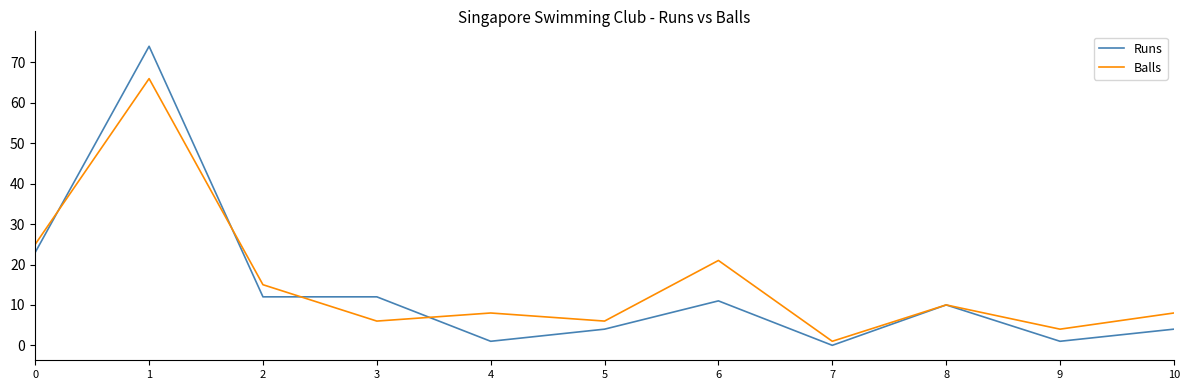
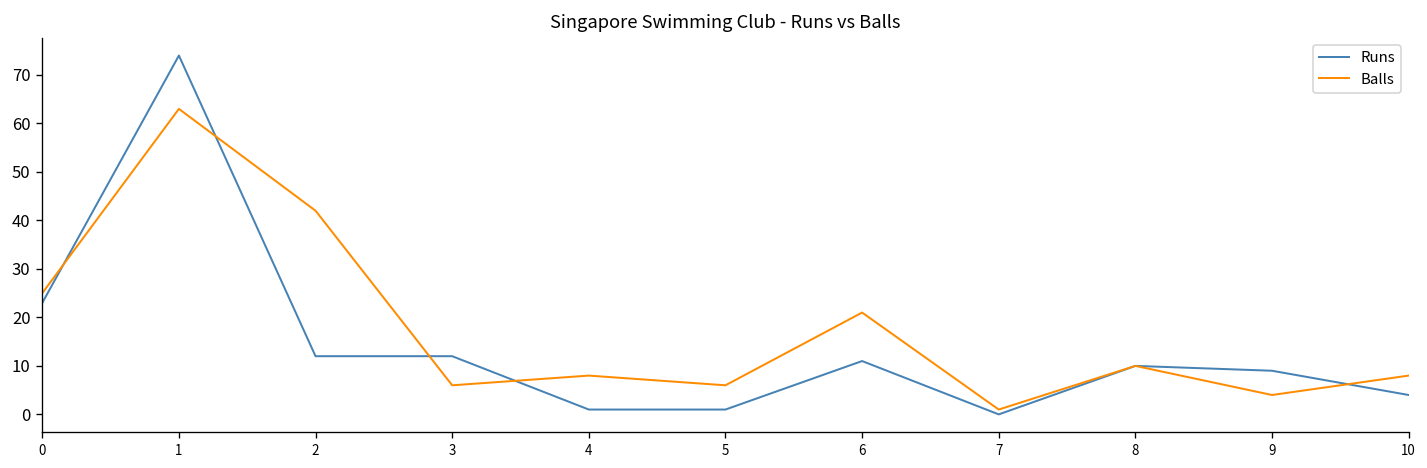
Balls, 1: 66 -> 63
Balls, 2: 15 -> 42
Runs, 5: 4 -> 1
Runs, 9: 1 -> 9
